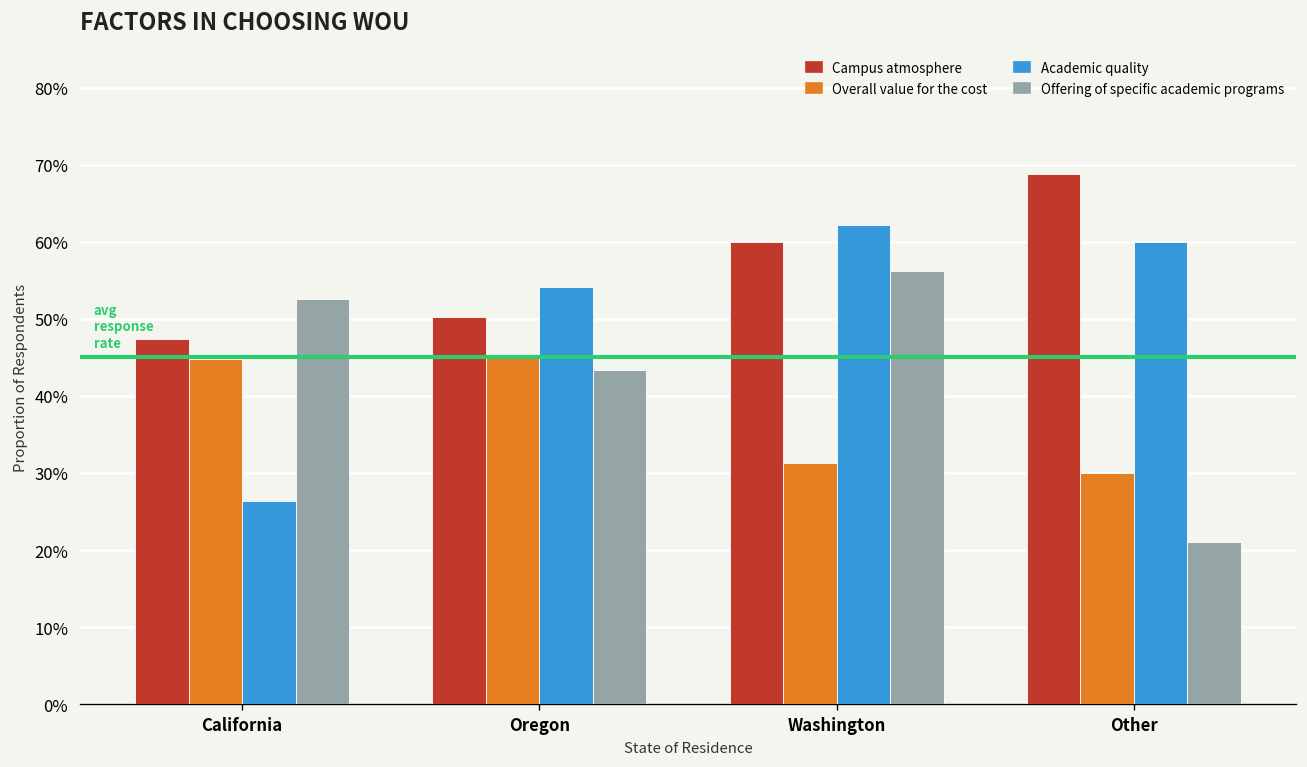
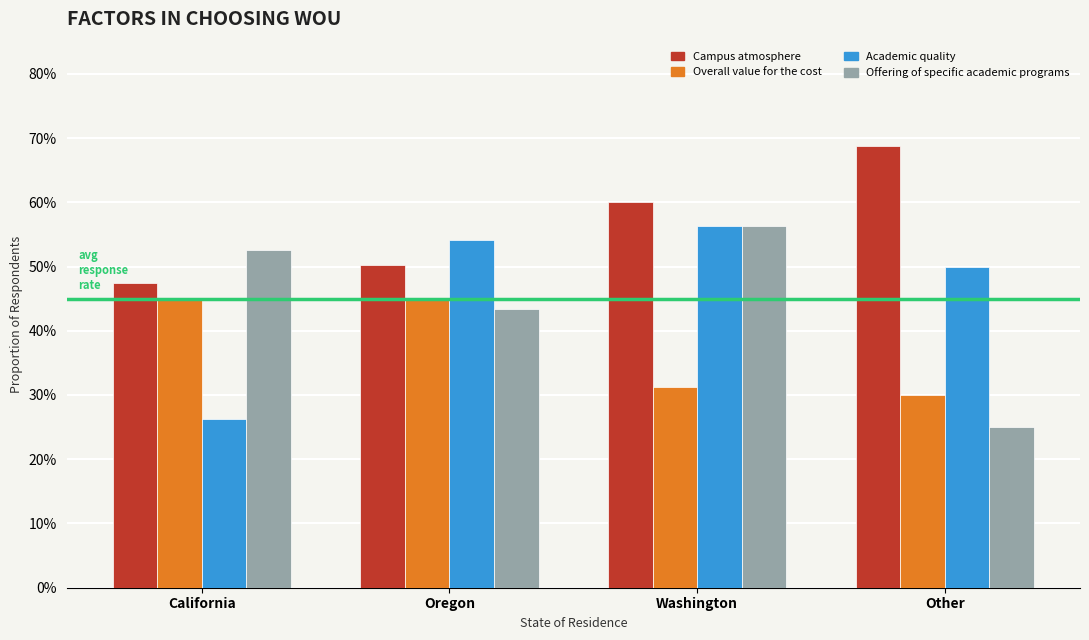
Academic quality, Washington: 62% -> 56%
Academic quality, Other: 60% -> 50%
Offering of specific academic programs, Other: 21% -> 25%
